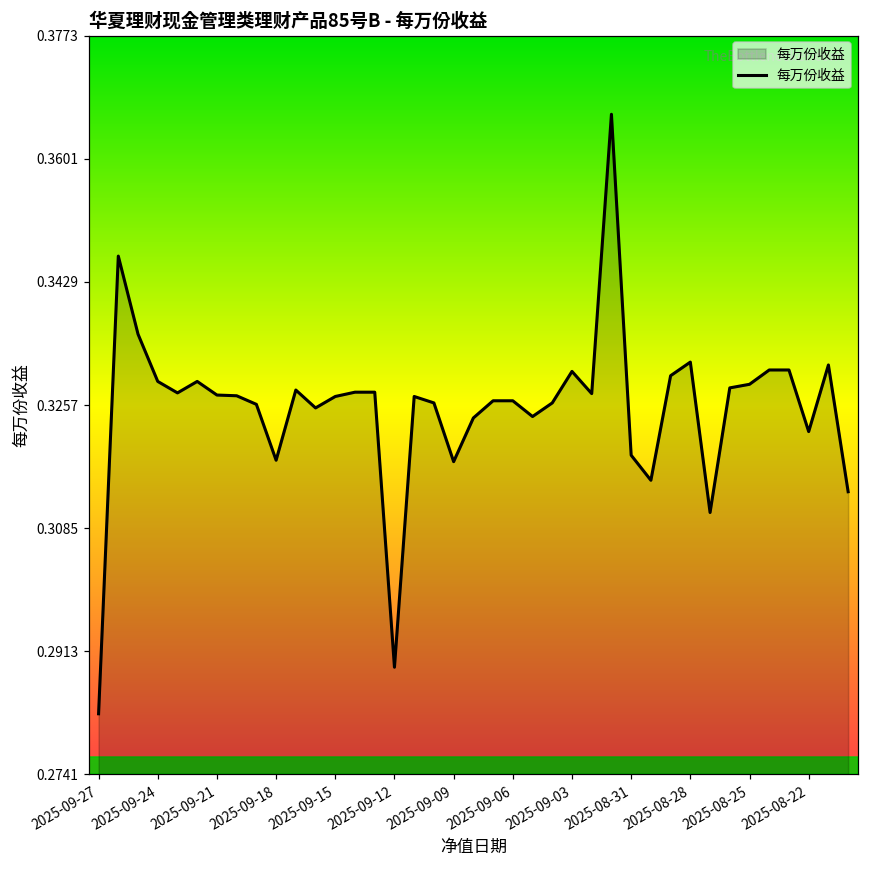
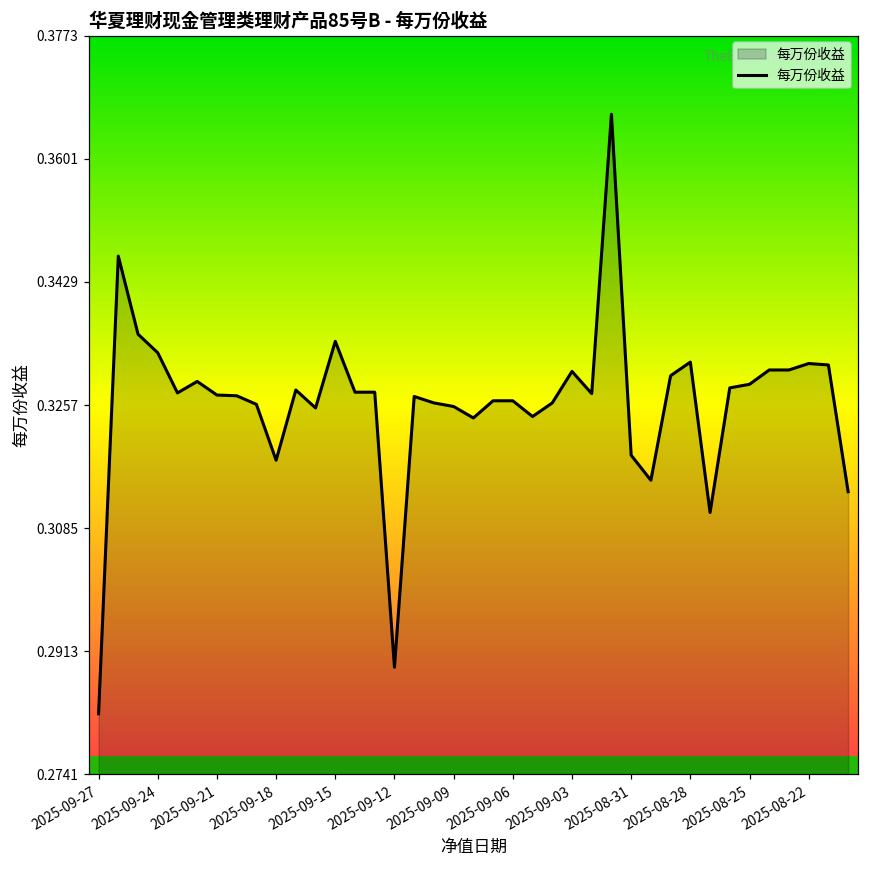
2025-09-24: 0.329 -> 0.333
2025-09-15: 0.327 -> 0.335
2025-09-09: 0.318 -> 0.326
2025-08-22: 0.322 -> 0.332
